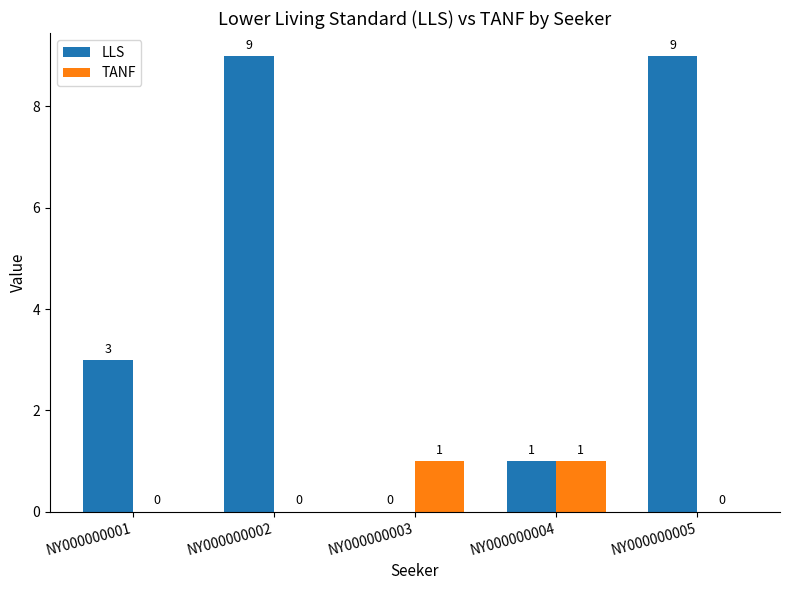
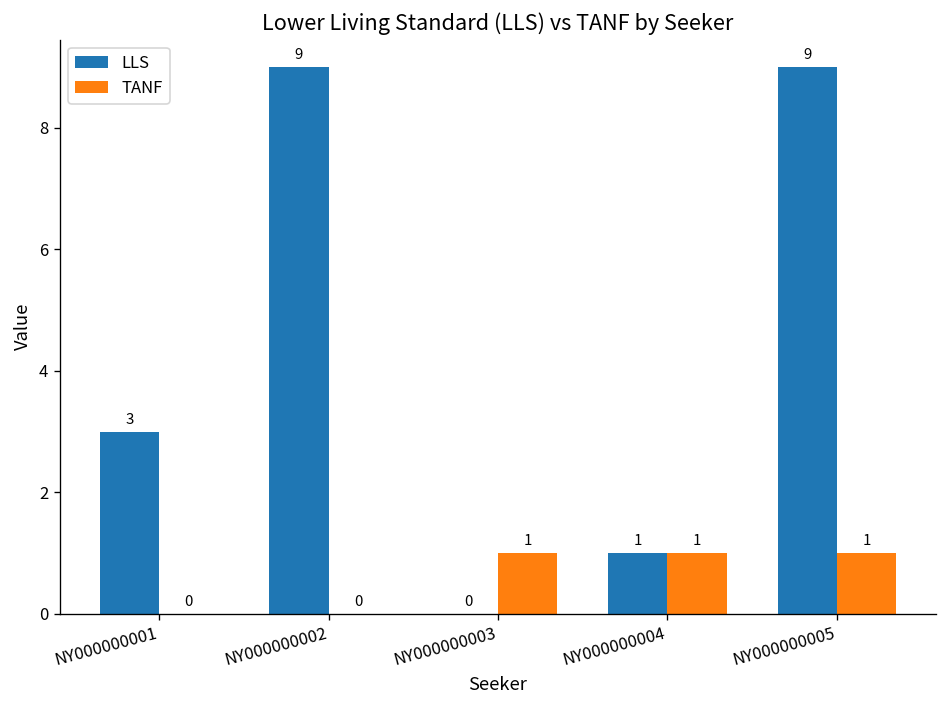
TANF, NY000000005: 0 -> 1
